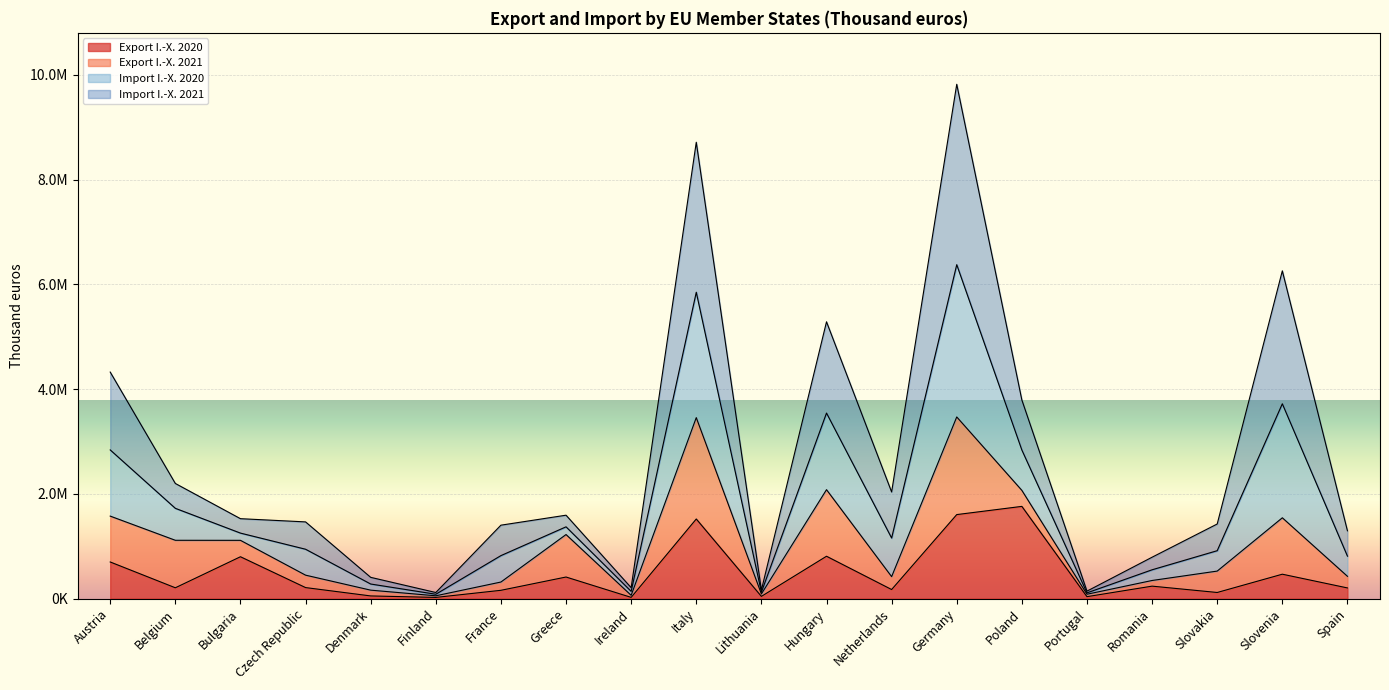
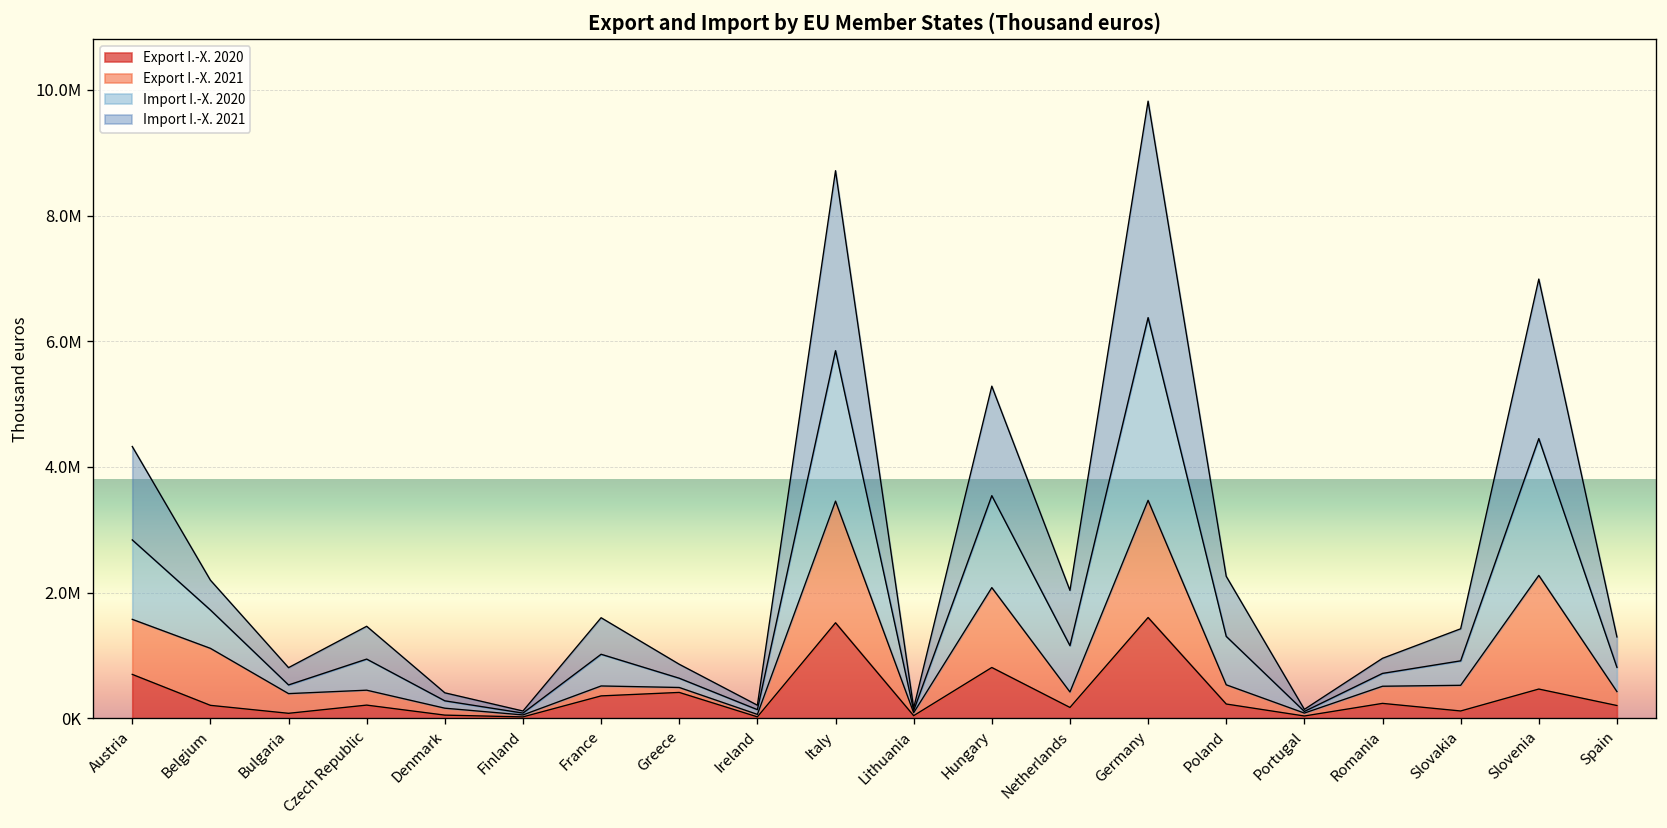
Export I.-X. 2020, Bulgaria: 800000 -> 100000
Export I.-X. 2020, France: 200000 -> 400000
Export I.-X. 2021, Greece: 800000 -> 100000
Export I.-X. 2020, Poland: 1800000 -> 200000
Export I.-X. 2021, Romania: 100000 -> 300000
Export I.-X. 2021, Slovenia: 1100000 -> 1800000
